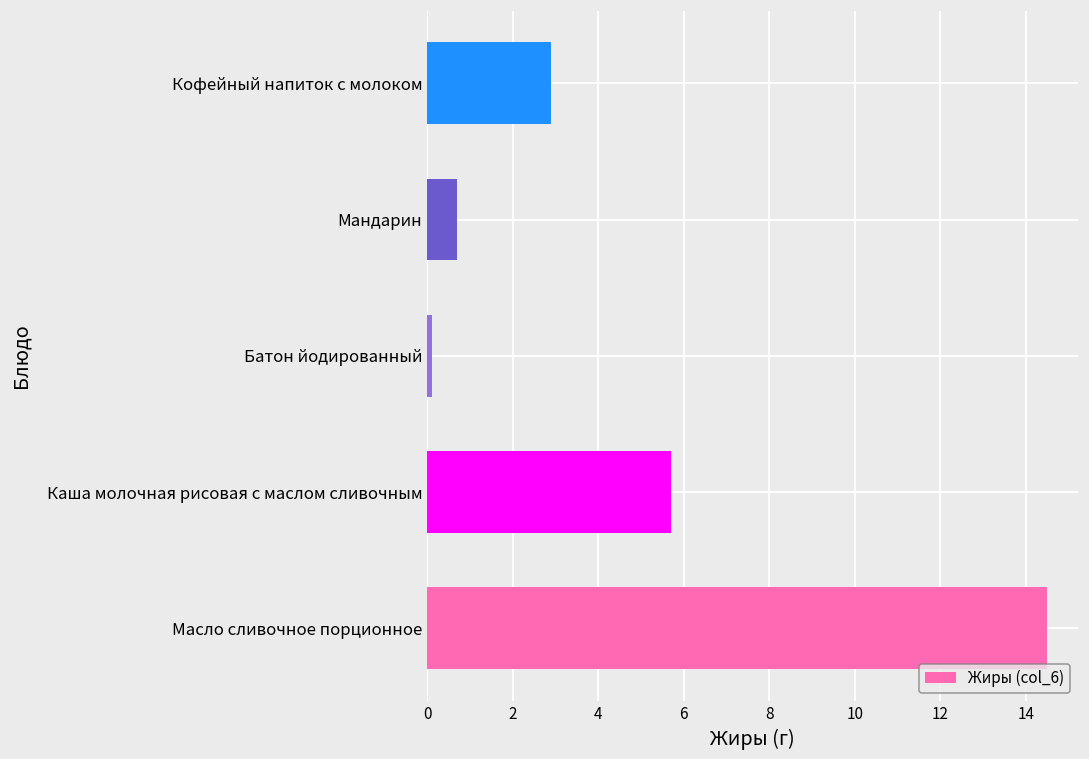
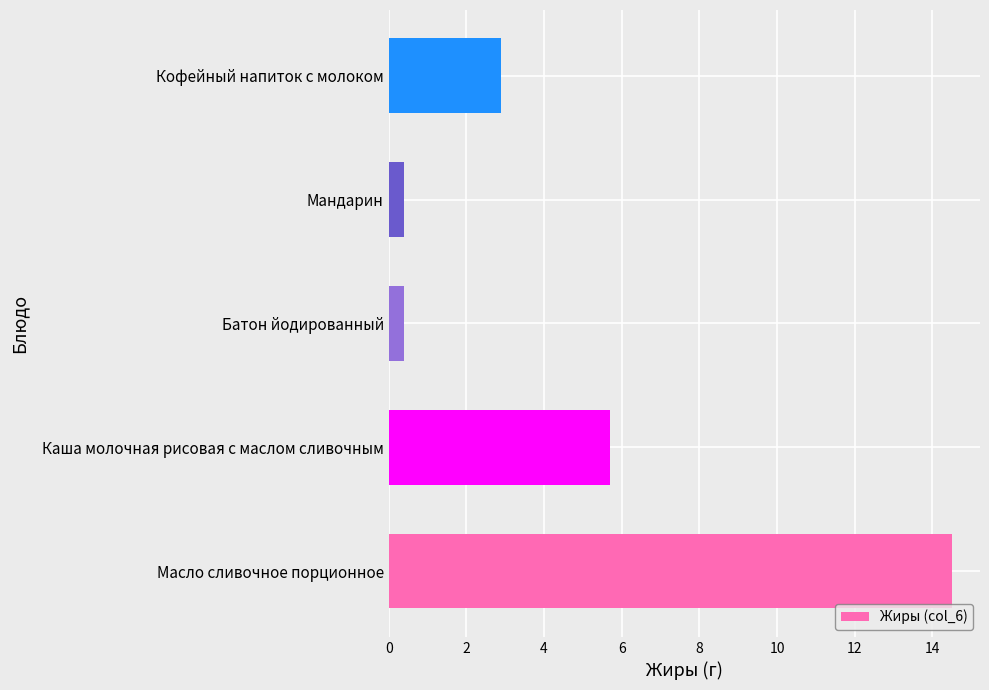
Мандарин: 0.7 -> 0.4
Батон йодированный: 0.1 -> 0.4
